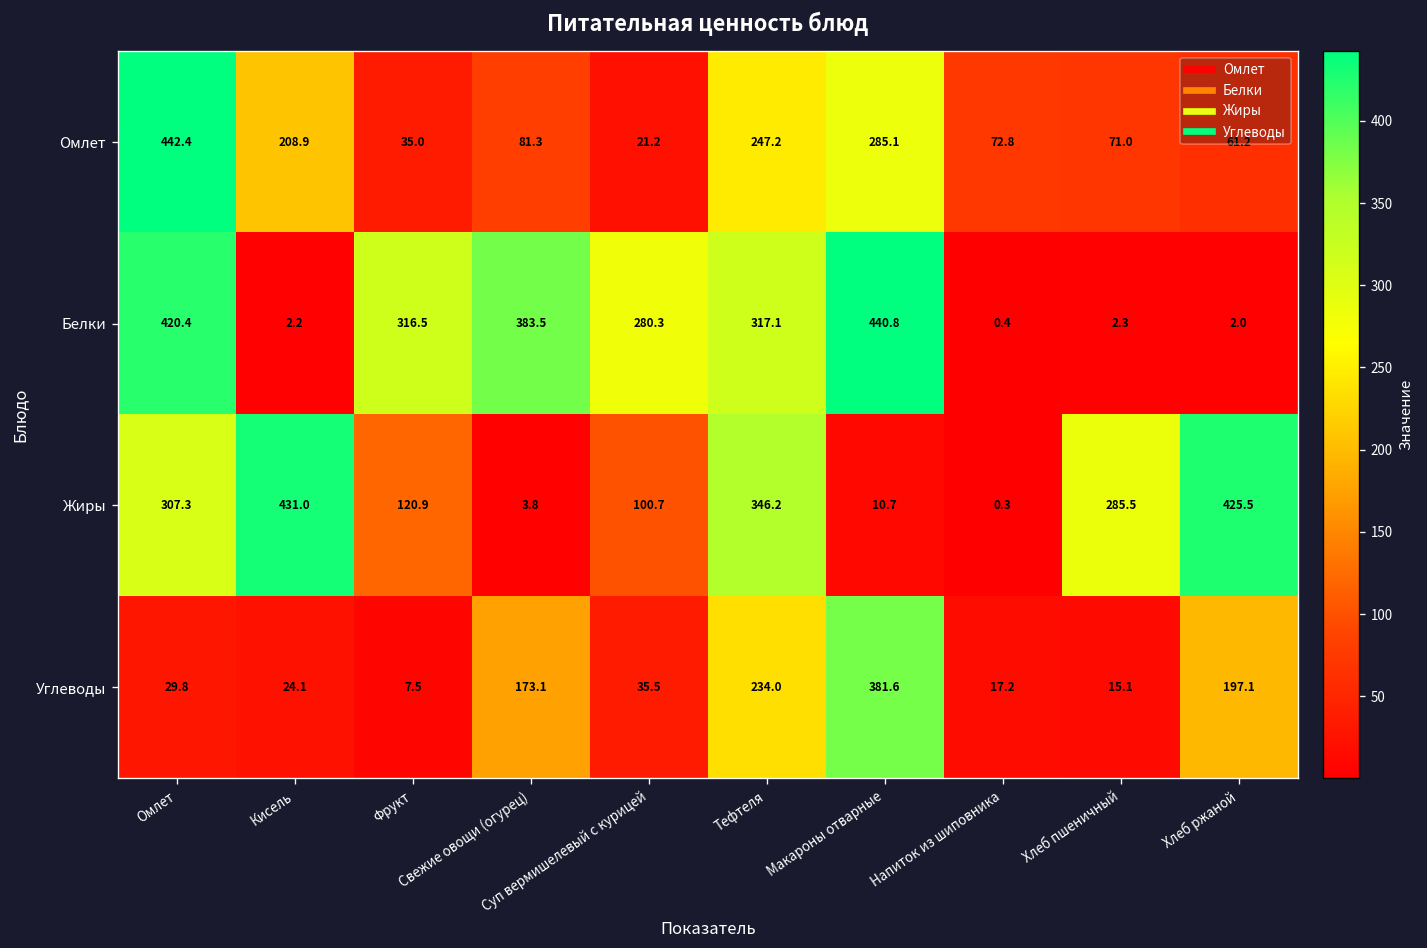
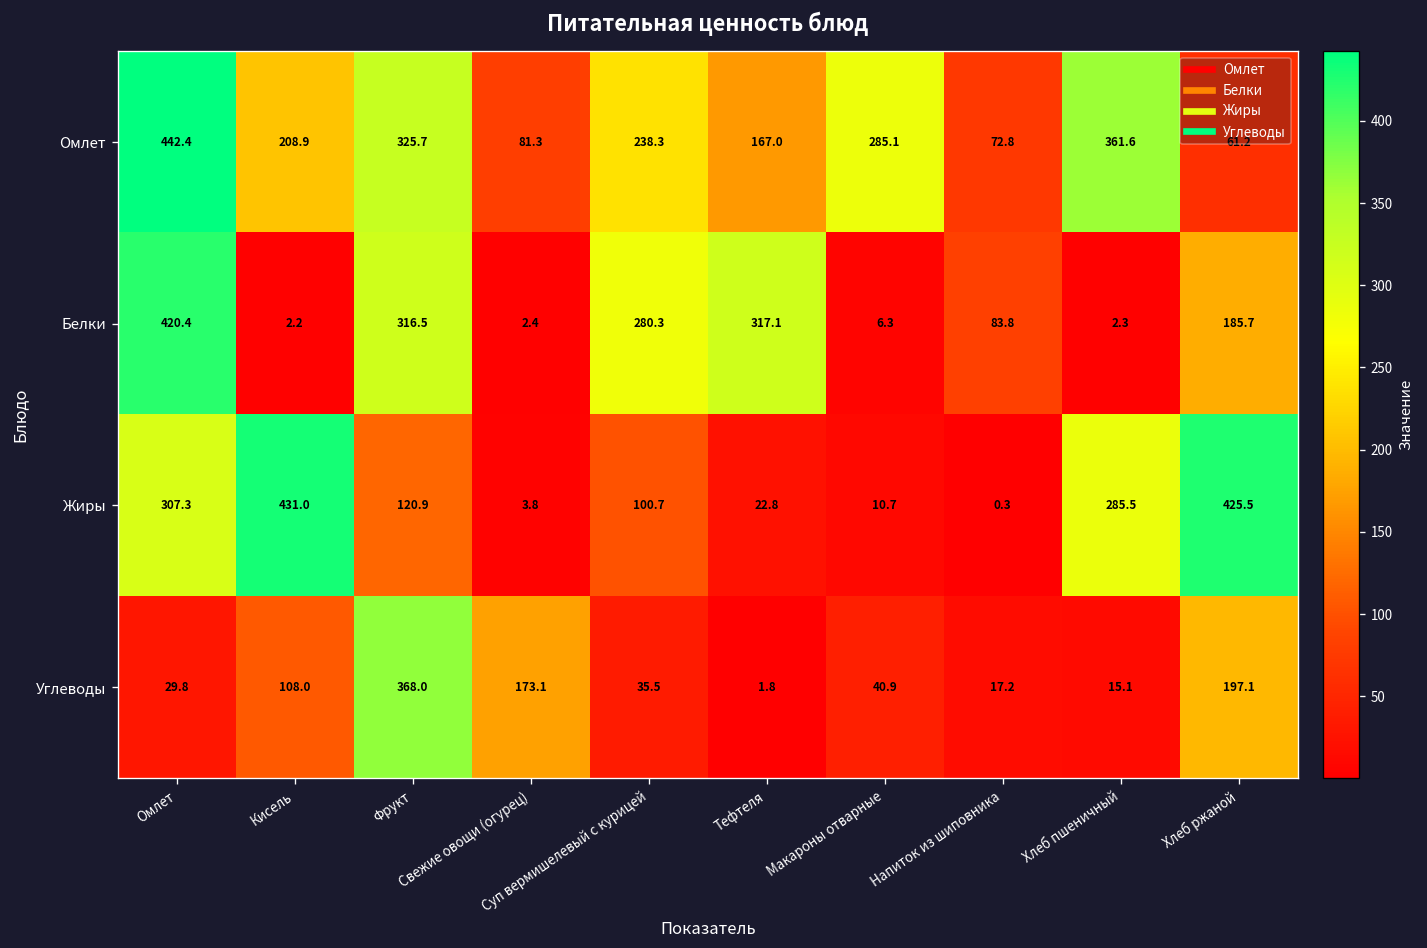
Омлет, Фрукт: 35.0 -> 325.7
Омлет, Суп вермишелевый с курицей: 21.2 -> 238.3
Омлет, Тефтеля: 247.2 -> 167.0
Омлет, Хлеб пшеничный: 71.0 -> 361.6
Белки, Свежие овощи (огурец): 383.5 -> 2.4
Белки, Макароны отварные: 440.8 -> 6.3
Белки, Напиток из шиповника: 0.4 -> 83.8
Белки, Хлеб ржаной: 2.0 -> 185.7
Жиры, Тефтеля: 346.2 -> 22.8
Углеводы, Кисель: 24.1 -> 108.0
Углеводы, Фрукт: 7.5 -> 368.0
Углеводы, Тефтеля: 234.0 -> 1.8
Углеводы, Макароны отварные: 381.6 -> 40.9
